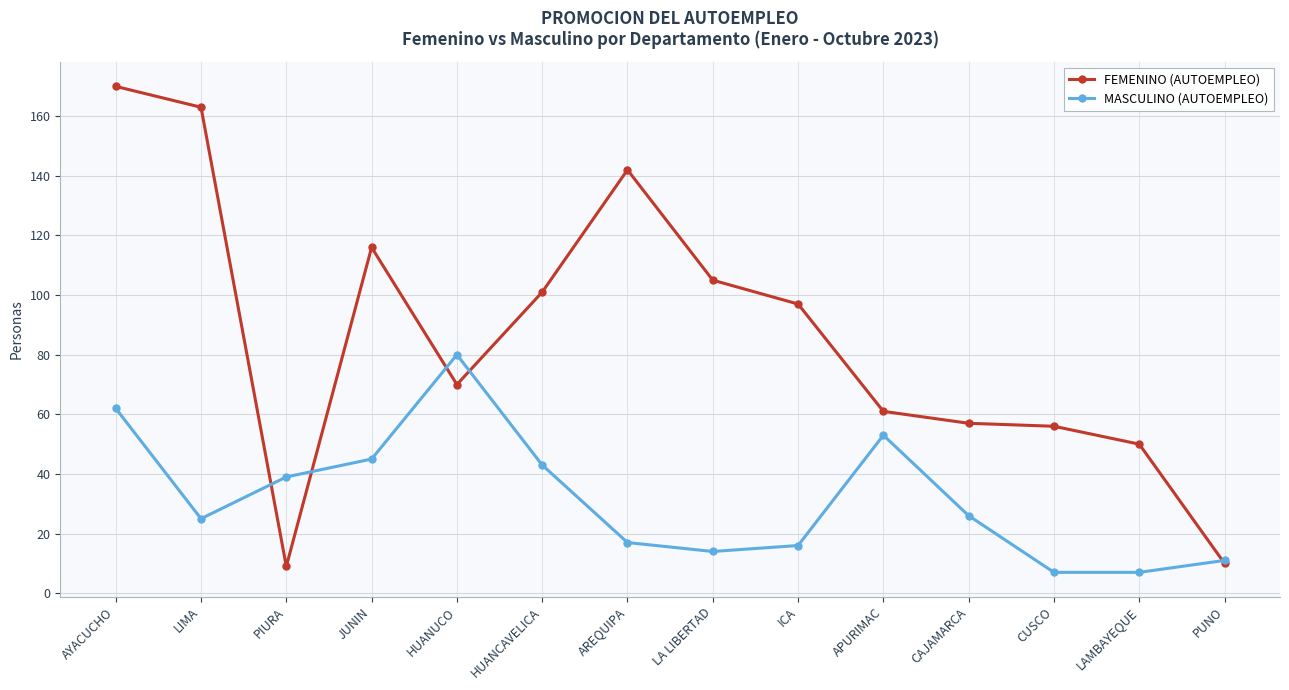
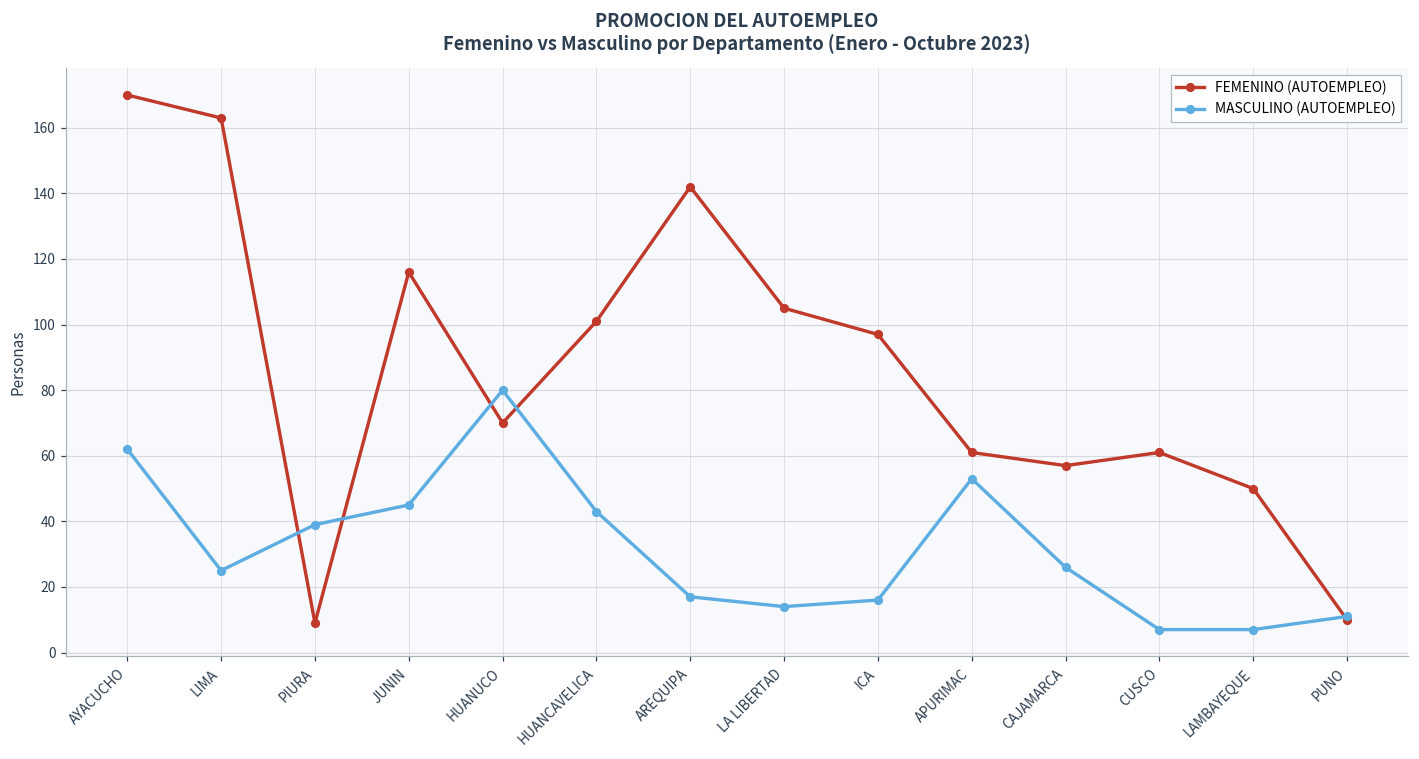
FEMENINO (AUTOEMPLEO), CUSCO: 56 -> 61
